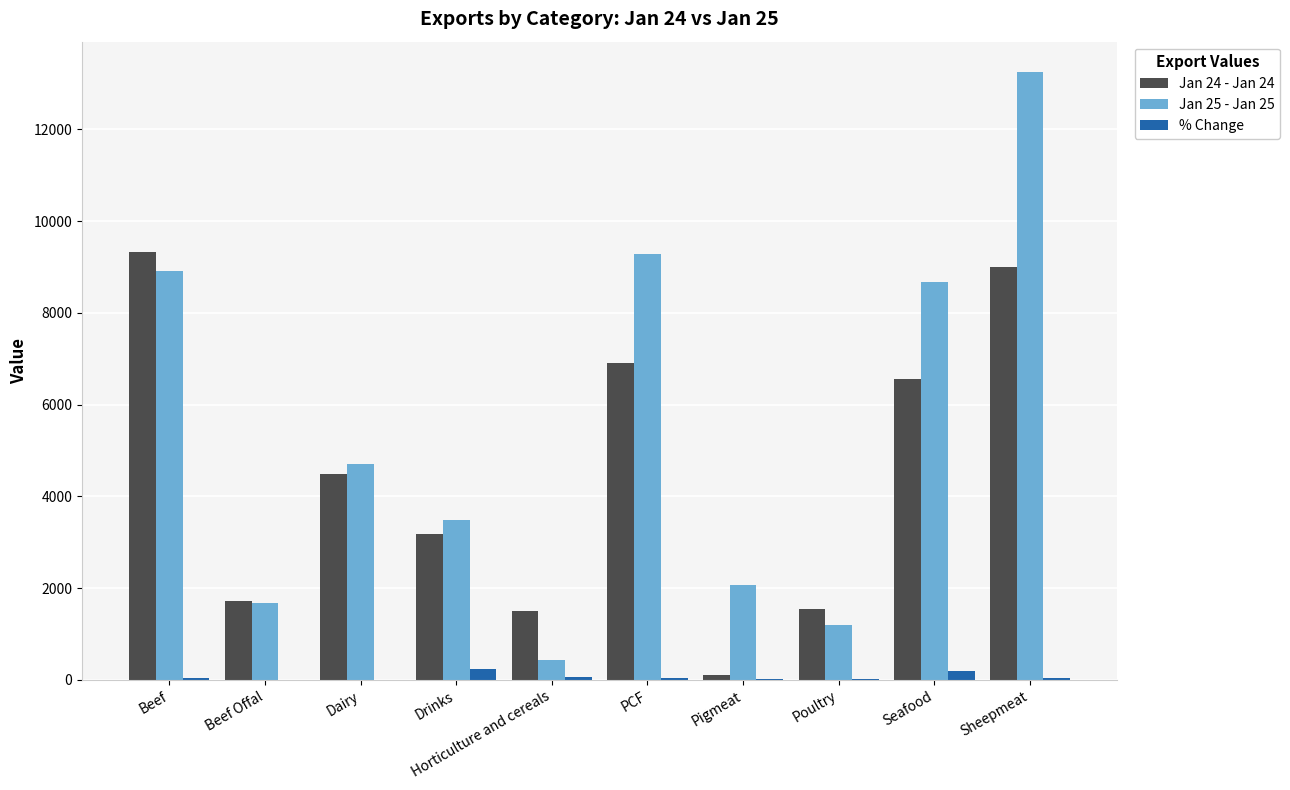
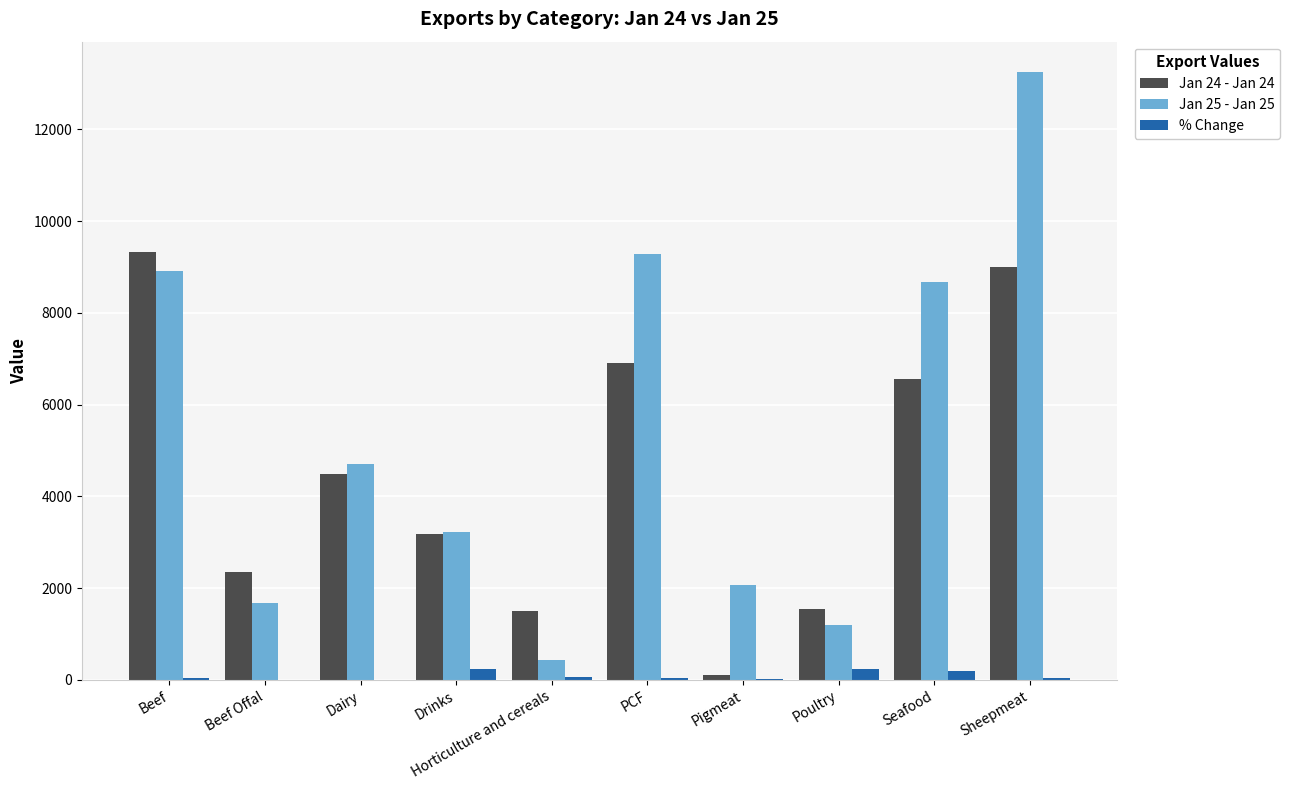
Jan 24 - Jan 24, Beef Offal: 1700 -> 2400
Jan 25 - Jan 25, Drinks: 3500 -> 3200
% Change, Poultry: 0 -> 200
